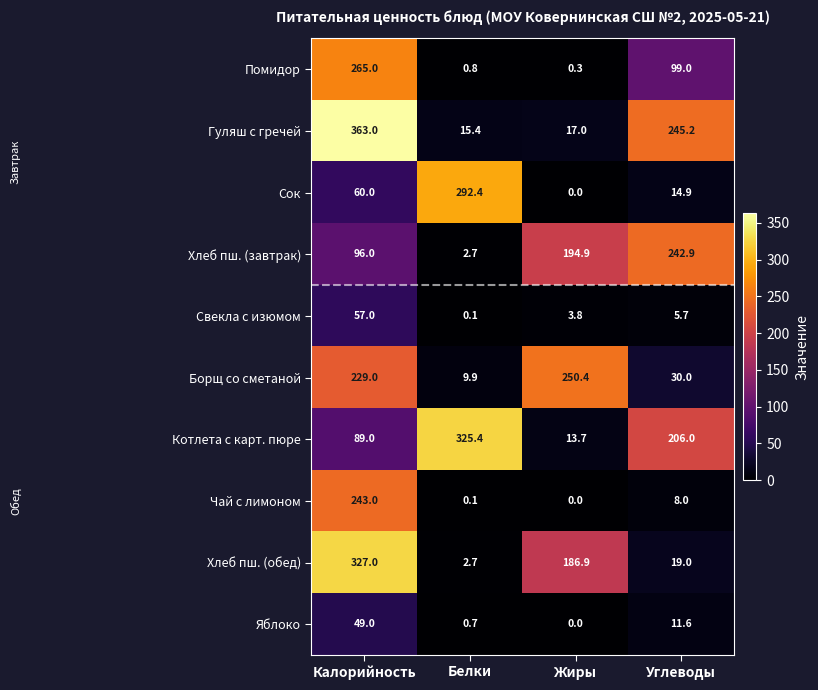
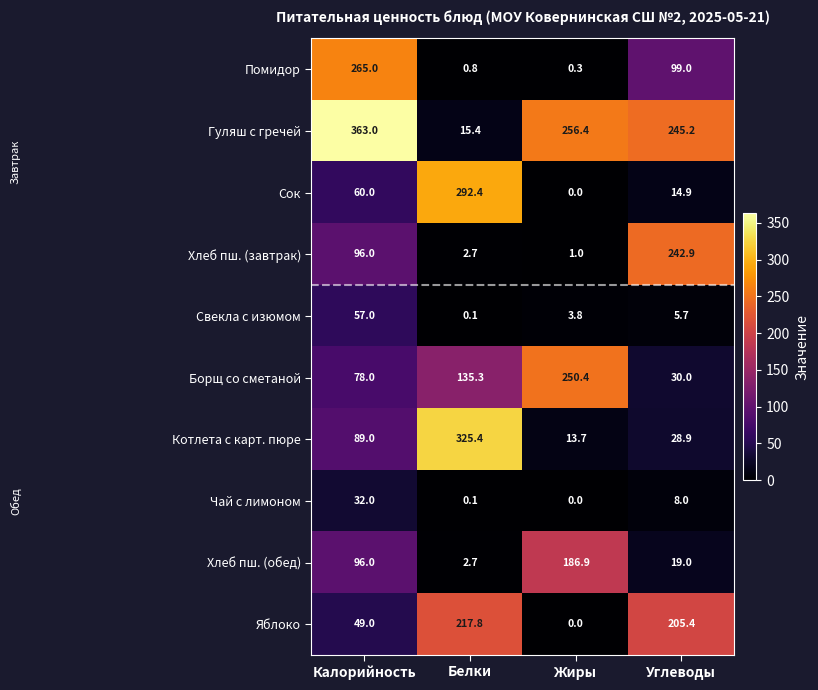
Гуляш с гречей, Жиры: 17.0 -> 256.4
Хлеб пш. (завтрак), Жиры: 194.9 -> 1.0
Борщ со сметаной, Калорийность: 229.0 -> 78.0
Борщ со сметаной, Белки: 9.9 -> 135.3
Котлета с карт. пюре, Углеводы: 206.0 -> 28.9
Чай с лимоном, Калорийность: 243.0 -> 32.0
Хлеб пш. (обед), Калорийность: 327.0 -> 96.0
Яблоко, Белки: 0.7 -> 217.8
Яблоко, Углеводы: 11.6 -> 205.4
